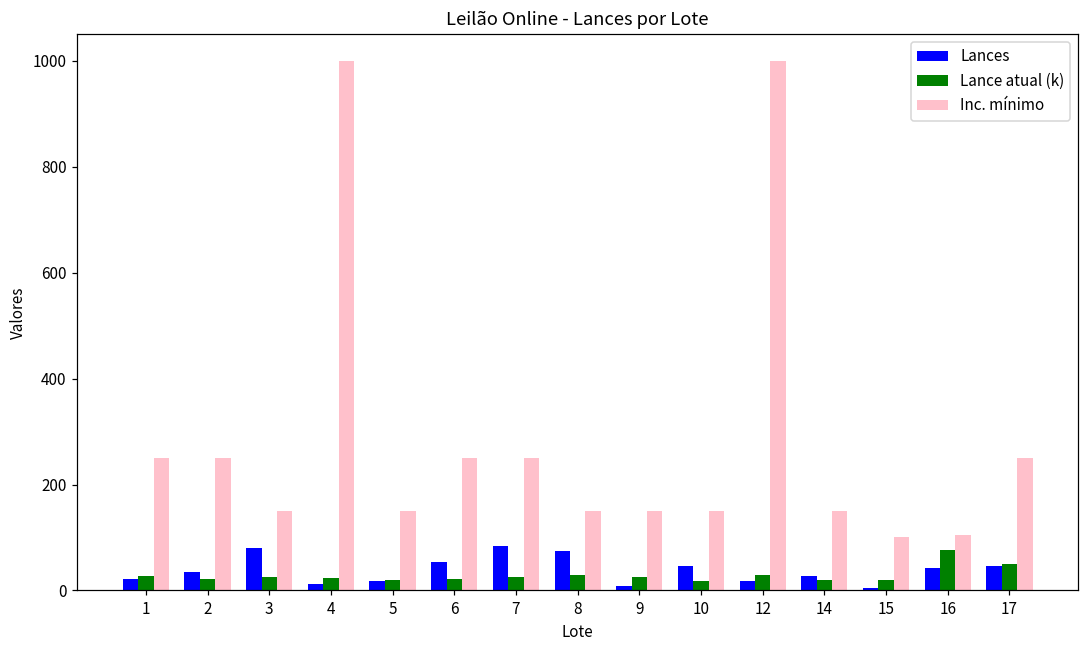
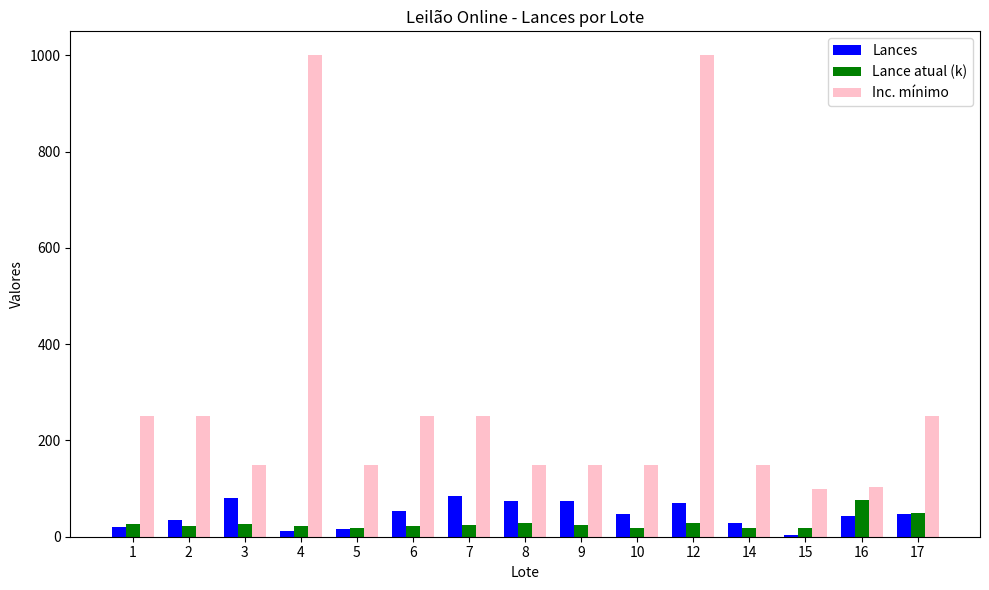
Lances, 9: 10 -> 70
Lances, 12: 20 -> 70
